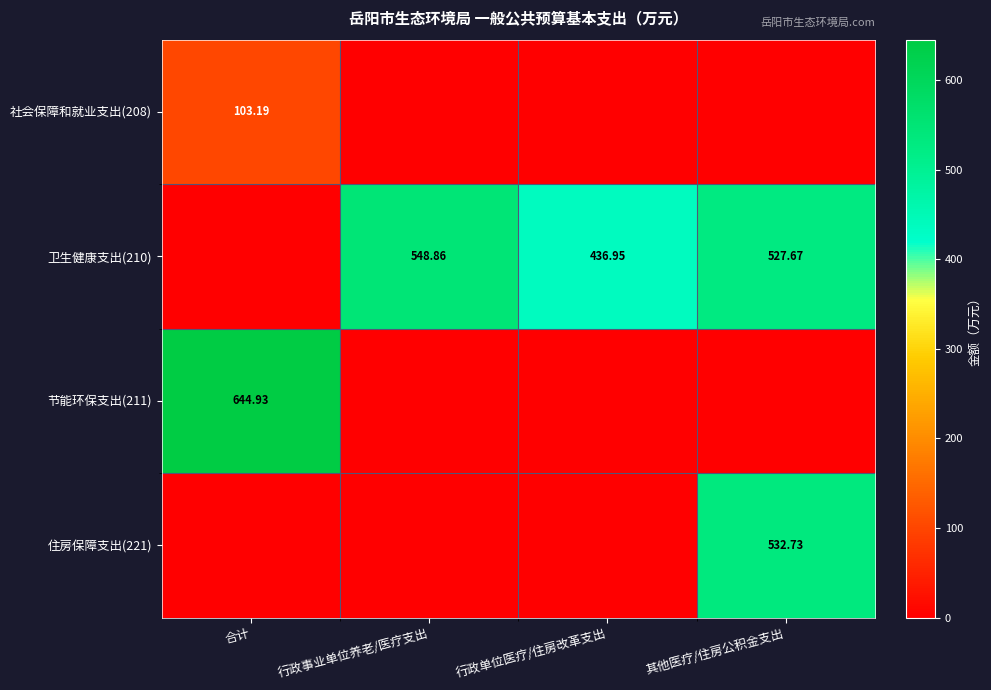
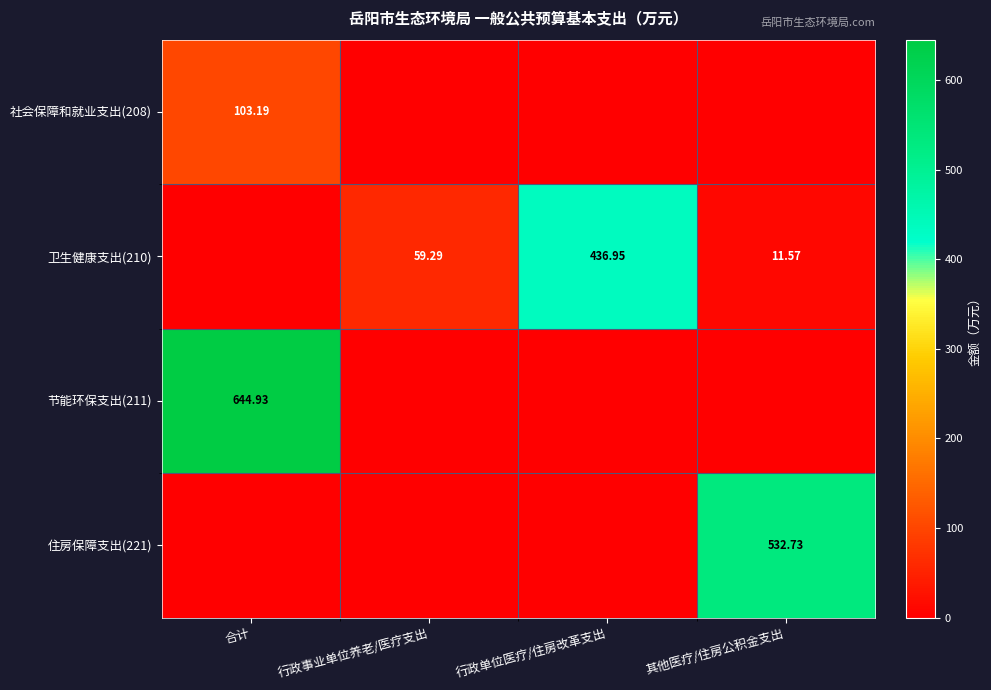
卫生健康支出(210), 行政事业单位养老/医疗支出: 548.86 -> 59.29
卫生健康支出(210), 其他医疗/住房公积金支出: 527.67 -> 11.57
